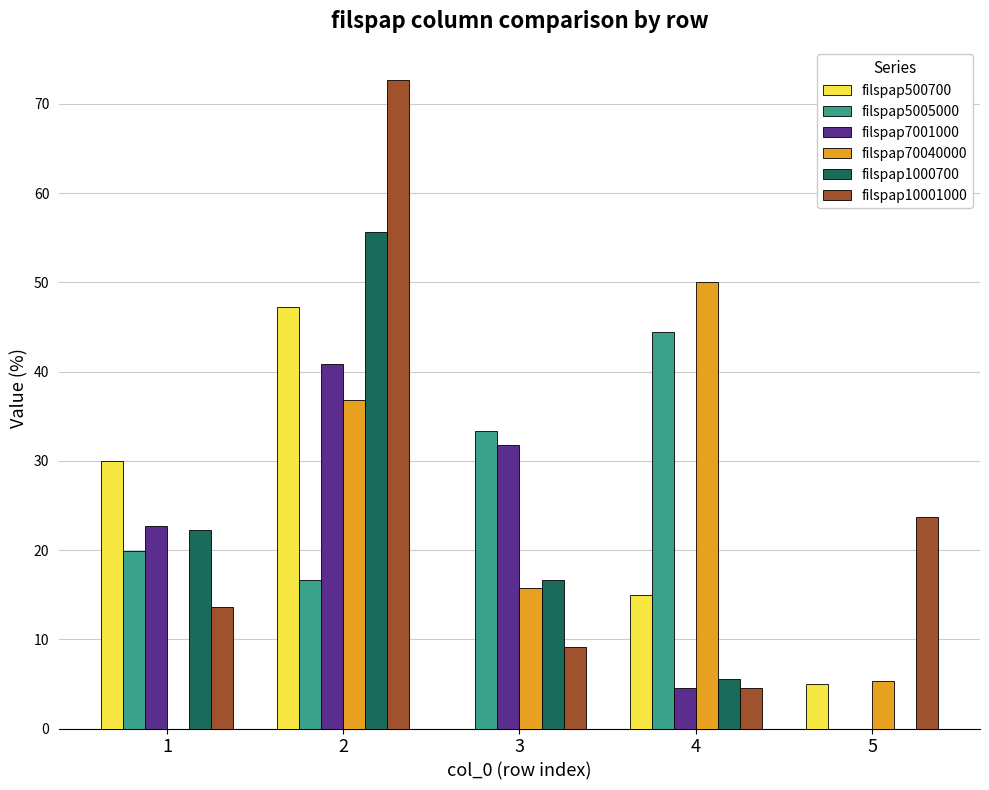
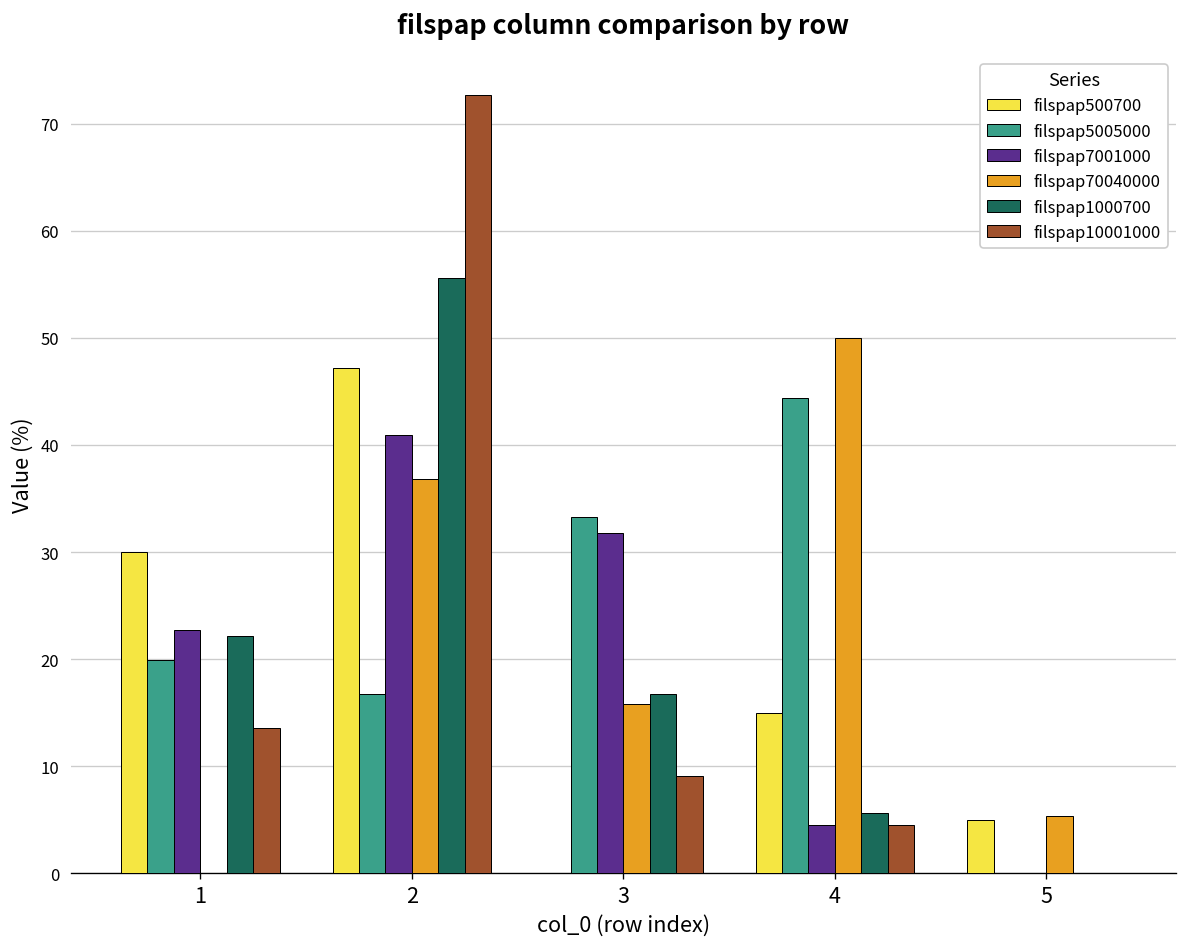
filspap10001000, 5: 24 -> 0
